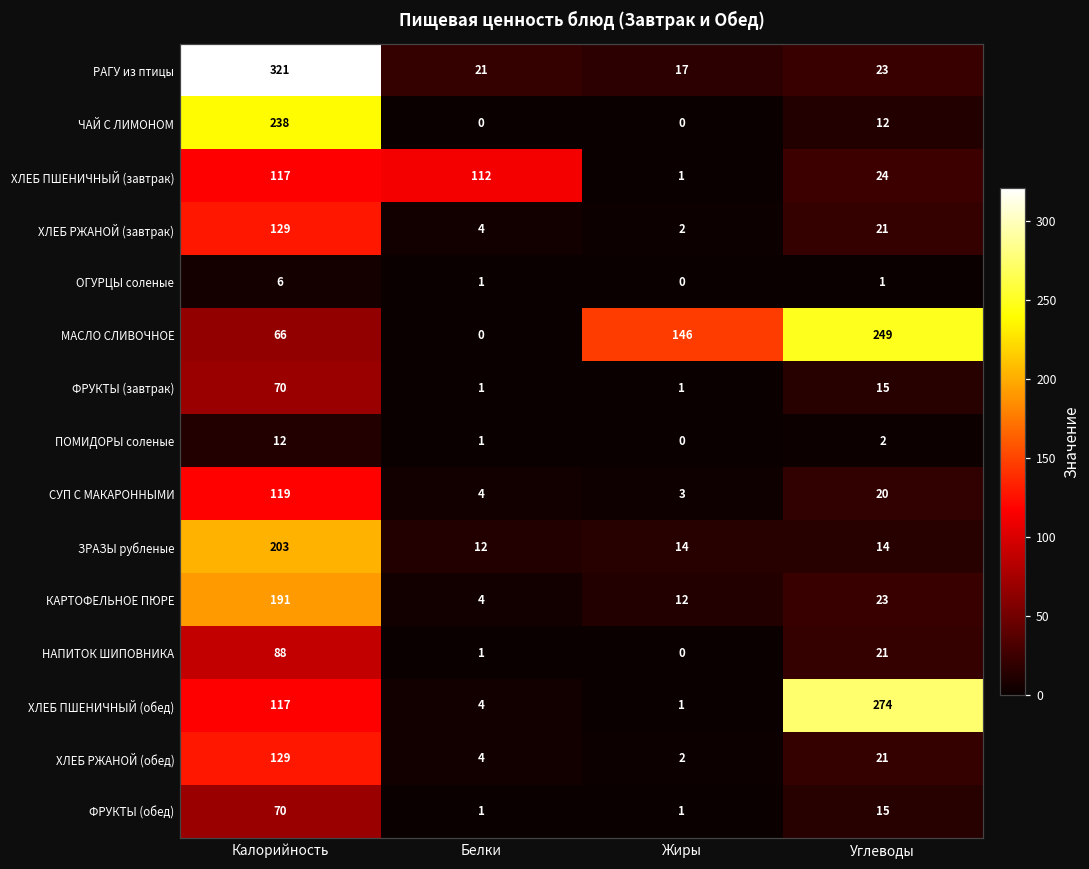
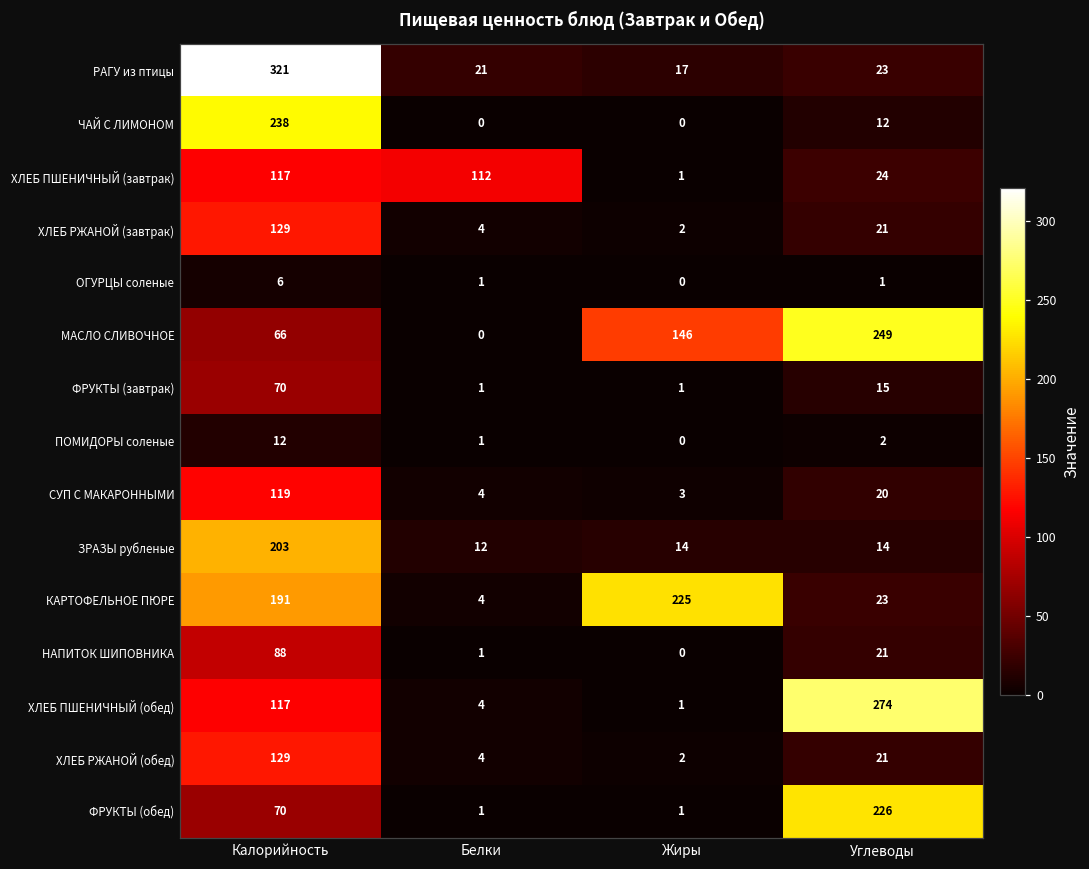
КАРТОФЕЛЬНОЕ ПЮРЕ, Жиры: 12 -> 225
ФРУКТЫ (обед), Углеводы: 15 -> 226
